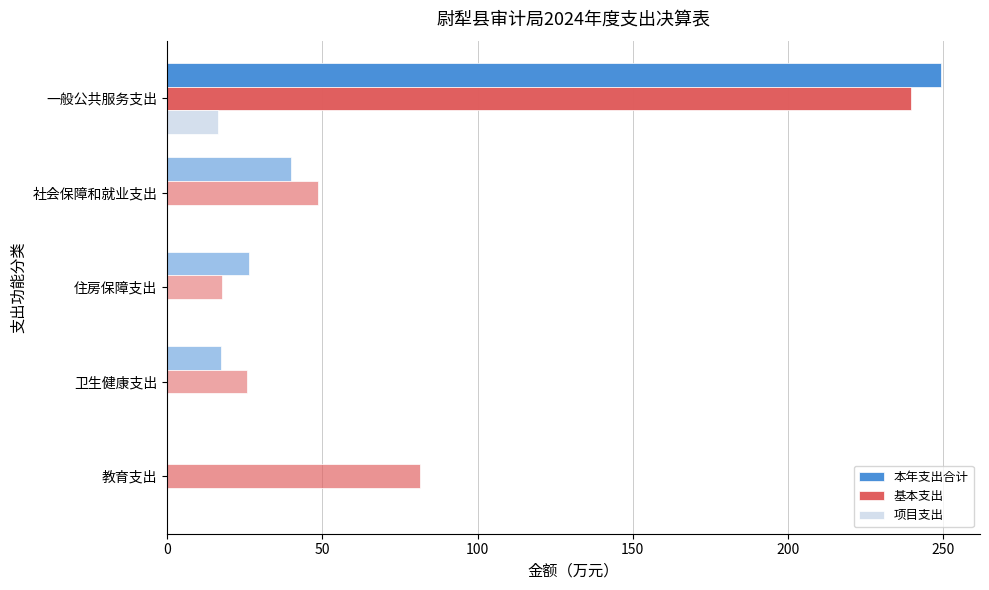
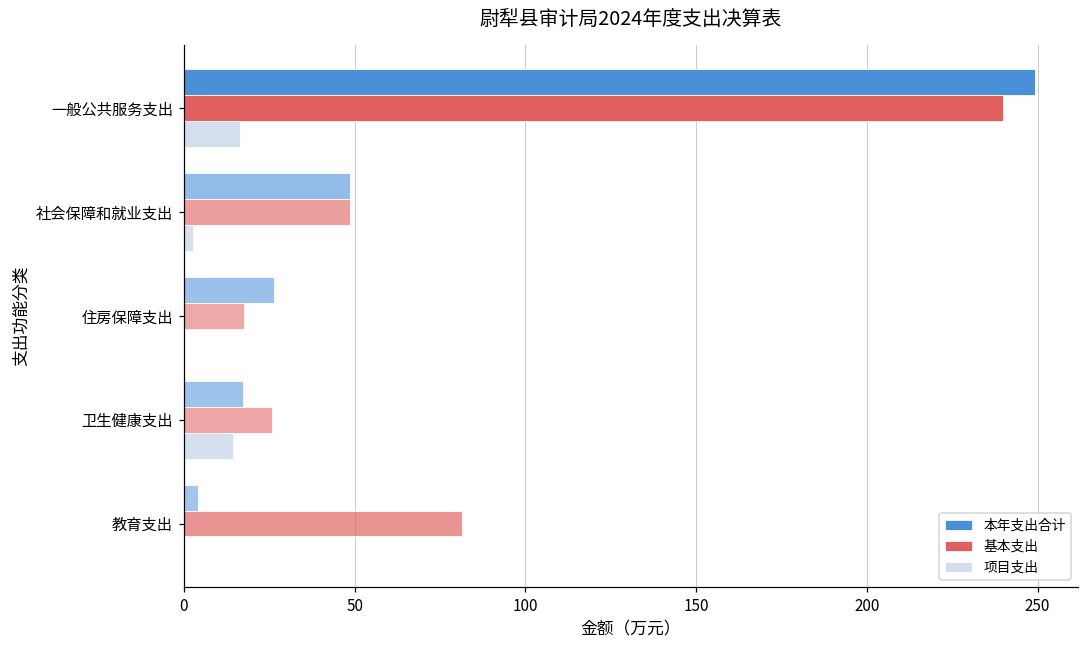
本年支出合计, 社会保障和就业支出: 40 -> 49
项目支出, 社会保障和就业支出: 0 -> 3
项目支出, 卫生健康支出: 0 -> 14
本年支出合计, 教育支出: 0 -> 4
